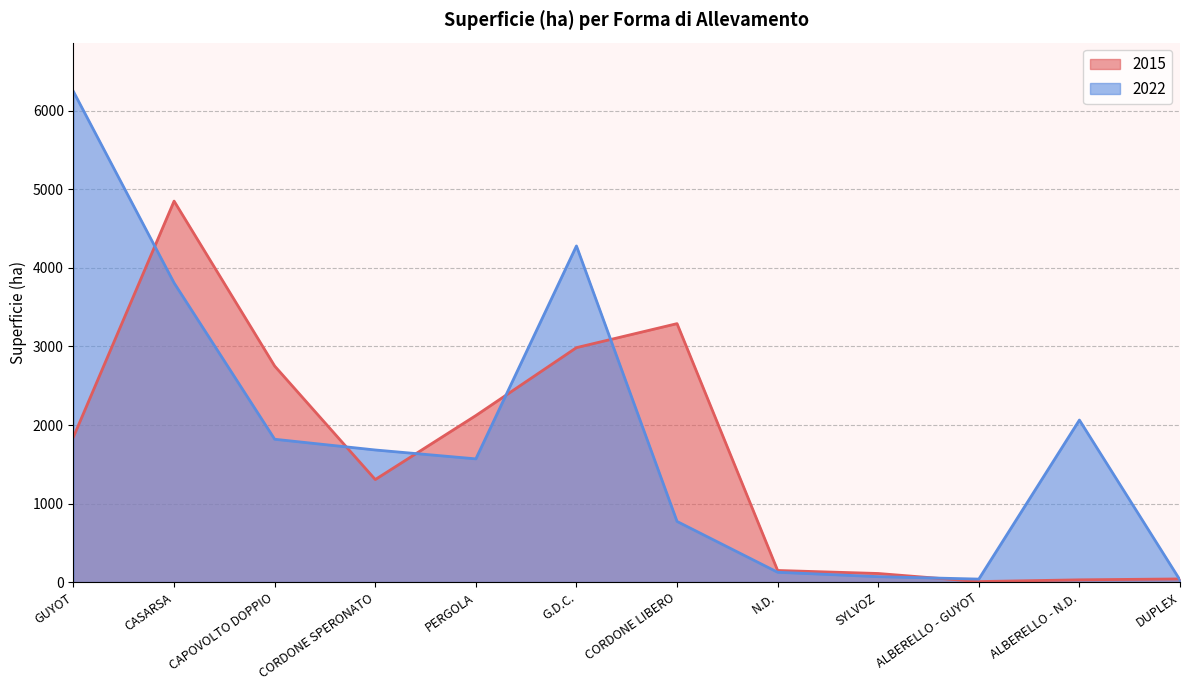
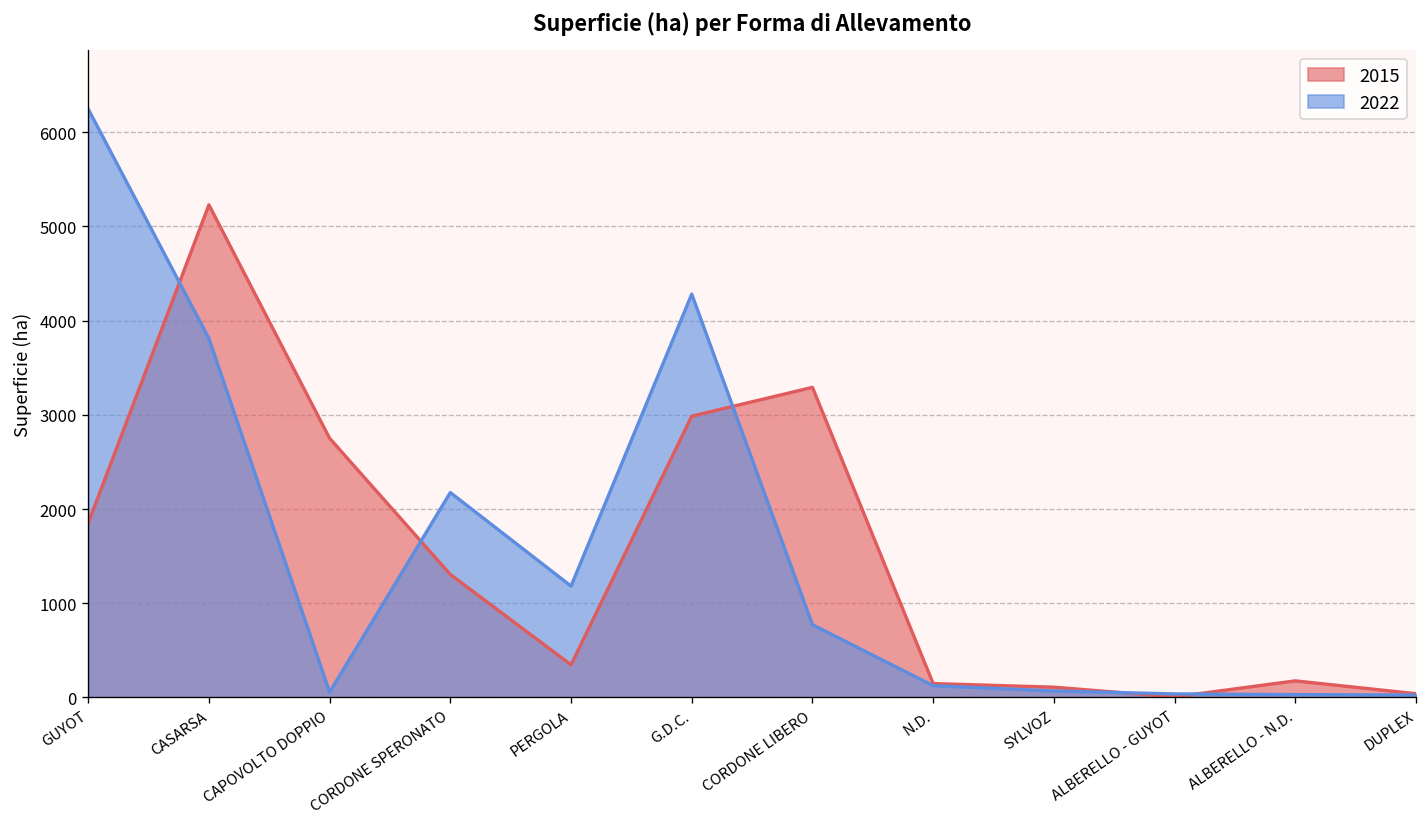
2015, CASARSA: 4900 -> 5200
2022, CAPOVOLTO DOPPIO: 1800 -> 100
2022, CORDONE SPERONATO: 1700 -> 2200
2015, PERGOLA: 2100 -> 300
2022, PERGOLA: 1600 -> 1200
2015, ALBERELLO - N.D.: 0 -> 200
2022, ALBERELLO - N.D.: 2100 -> 0
